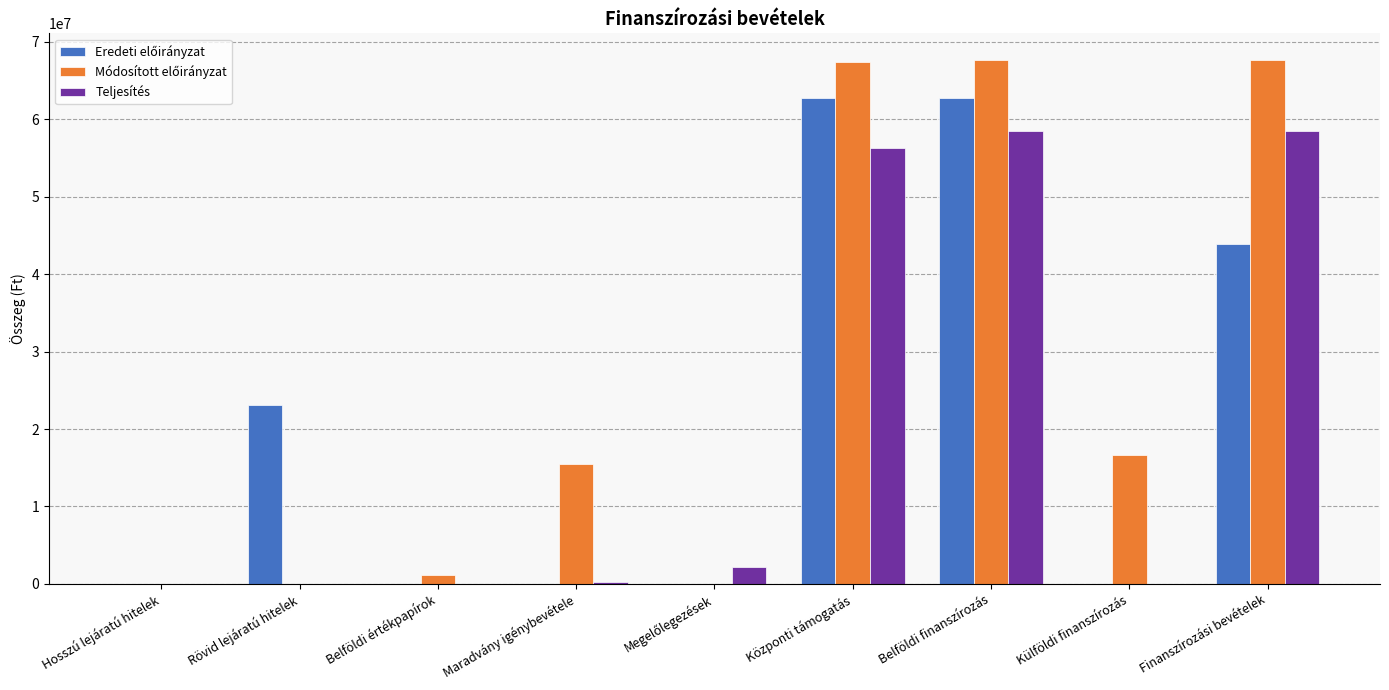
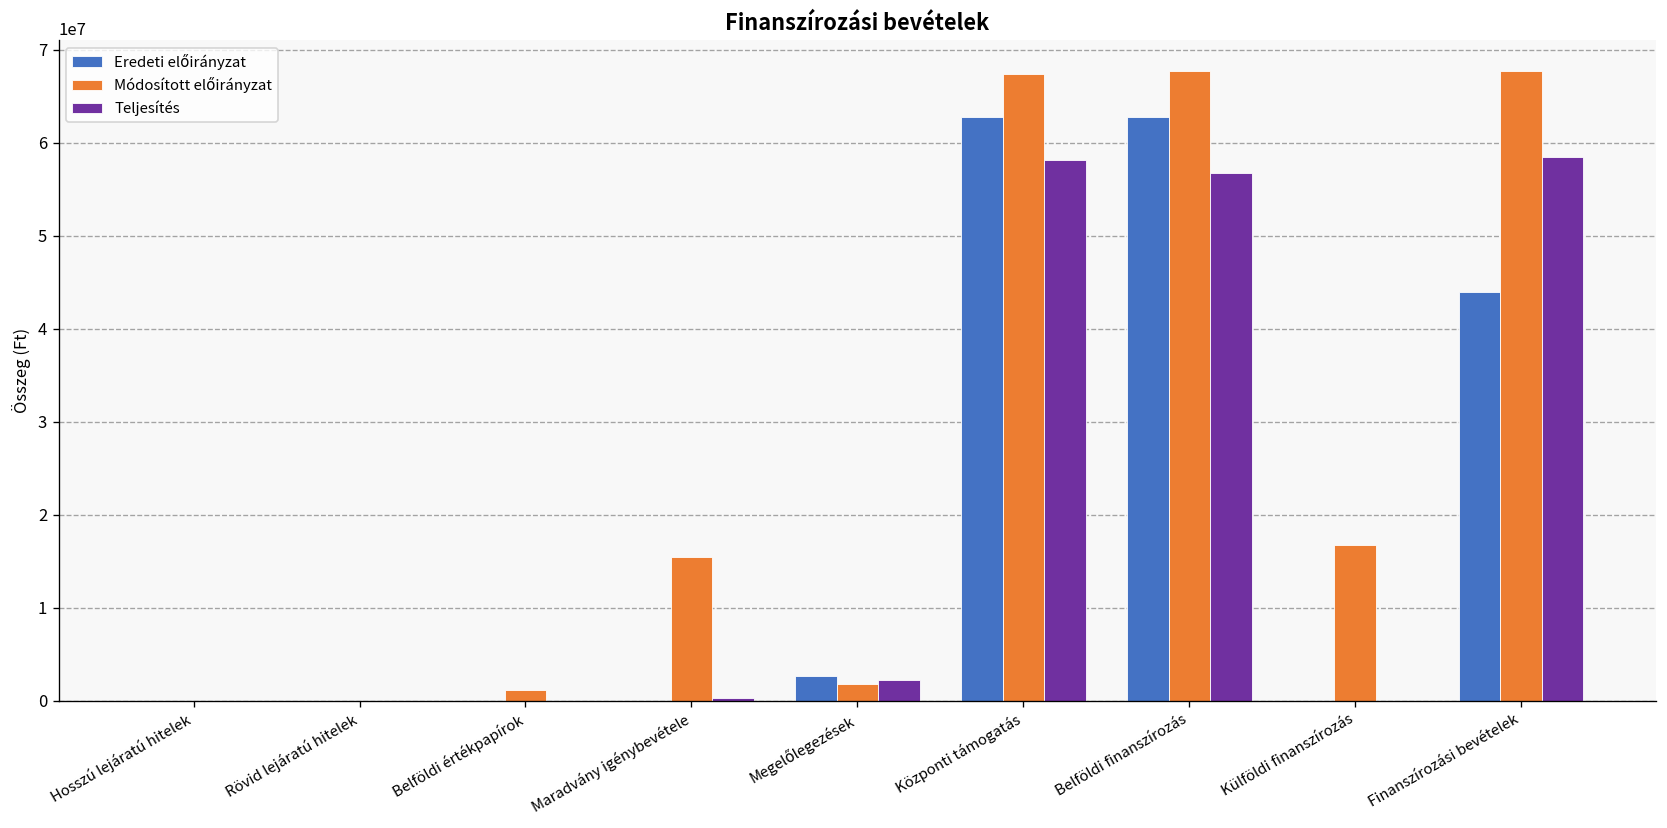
Eredeti előirányzat, Rövid lejáratú hitelek: 23000000 -> 0
Eredeti előirányzat, Megelőlegezések: 0 -> 3000000
Módosított előirányzat, Megelőlegezések: 0 -> 2000000
Teljesítés, Központi támogatás: 56000000 -> 58000000
Teljesítés, Belföldi finanszírozás: 58000000 -> 57000000
